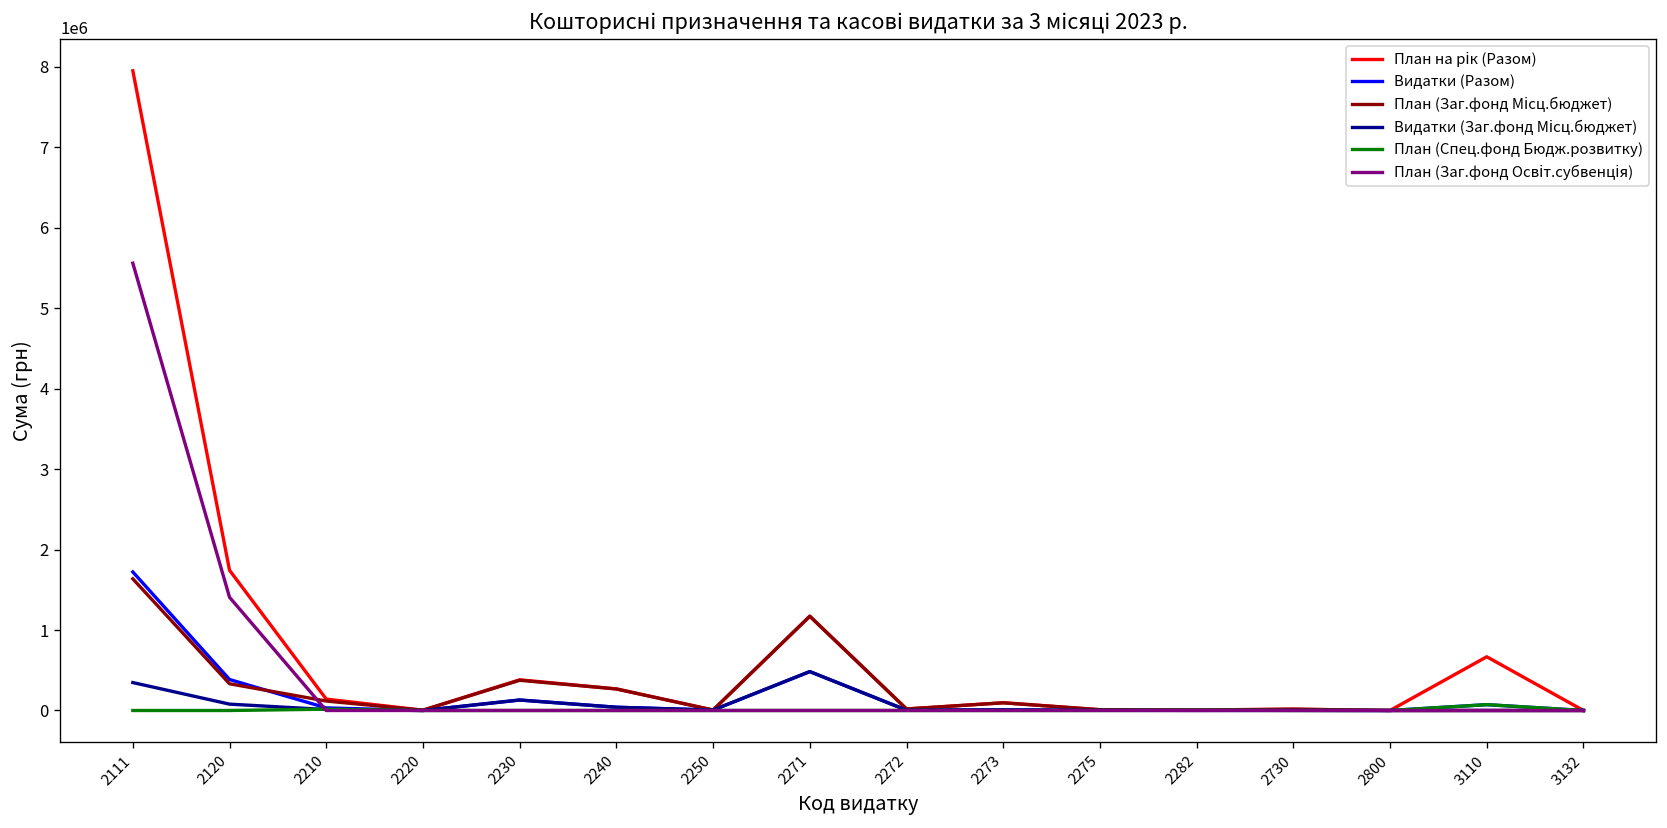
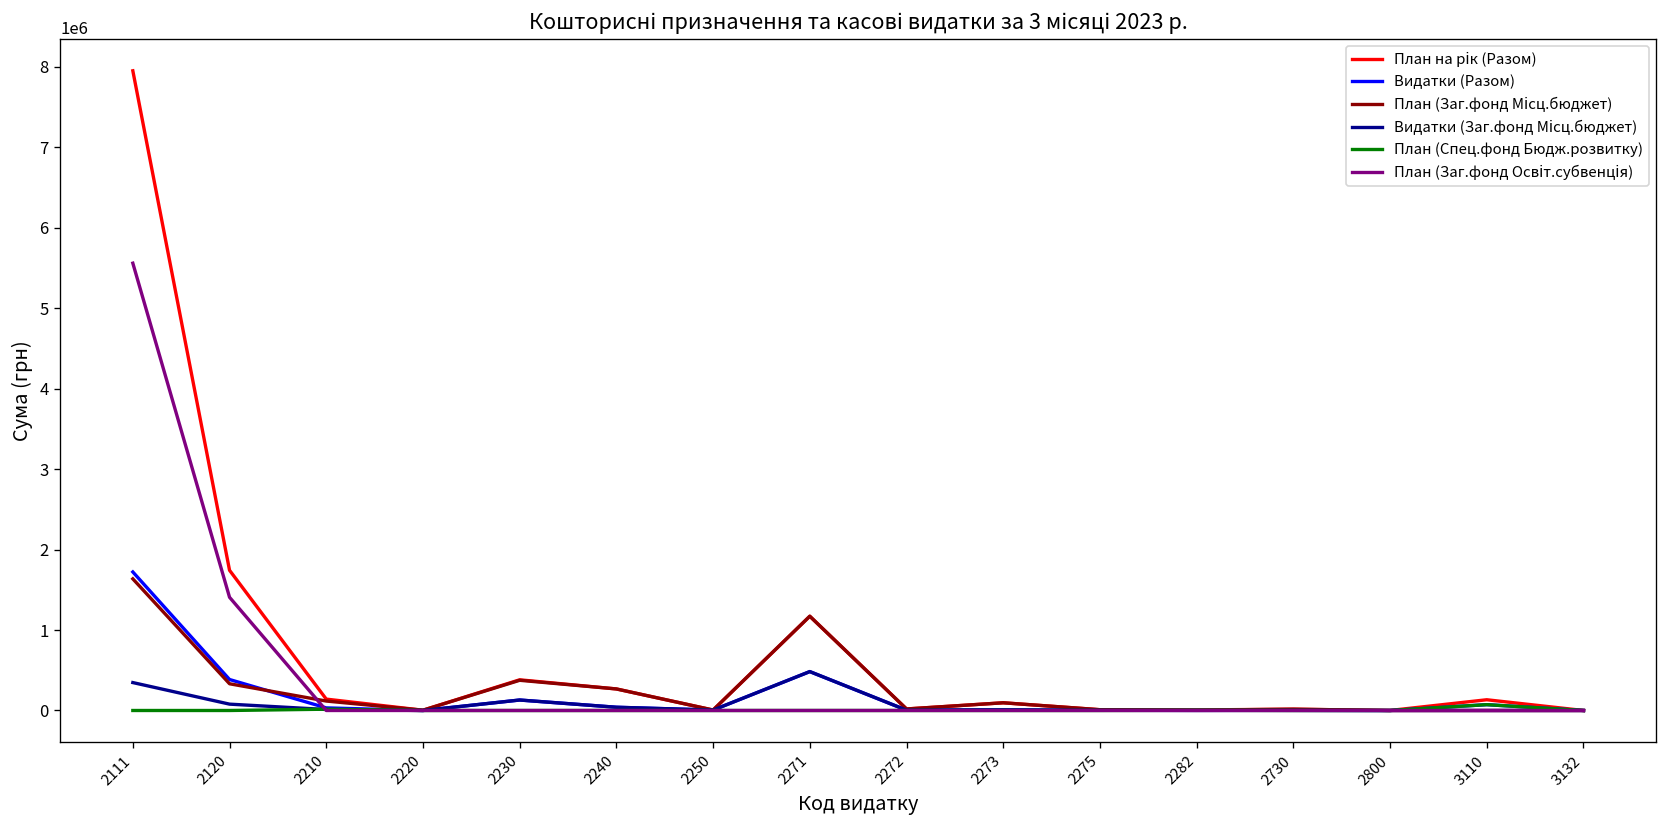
План на рік (Разом), 3110: 700000 -> 100000
